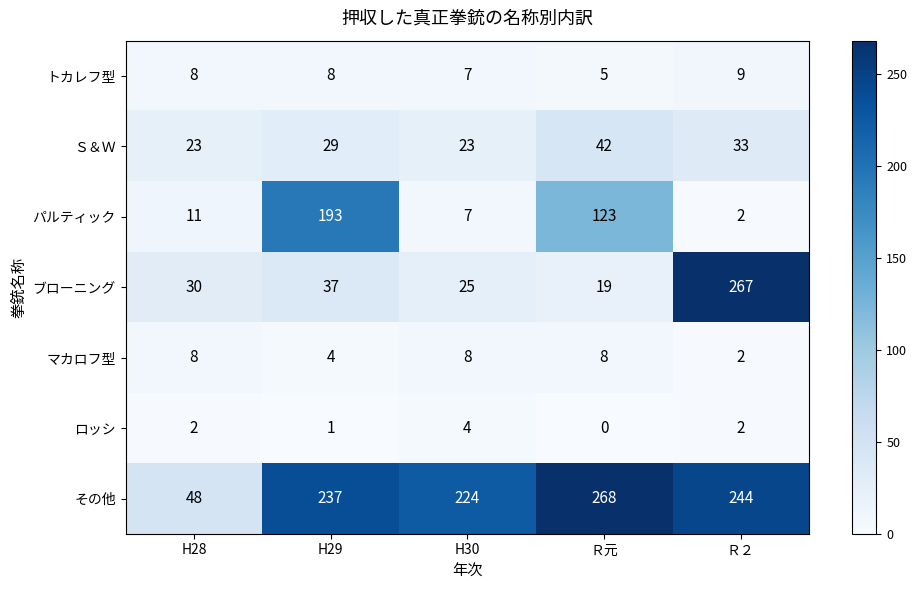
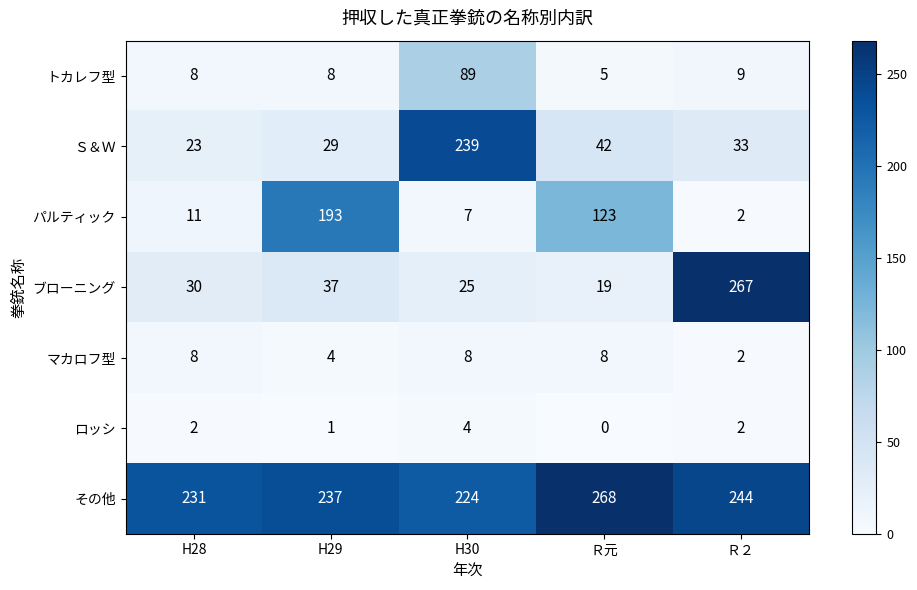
トカレフ型, H30: 7 -> 89
Ｓ＆Ｗ, H30: 23 -> 239
その他, H28: 48 -> 231
